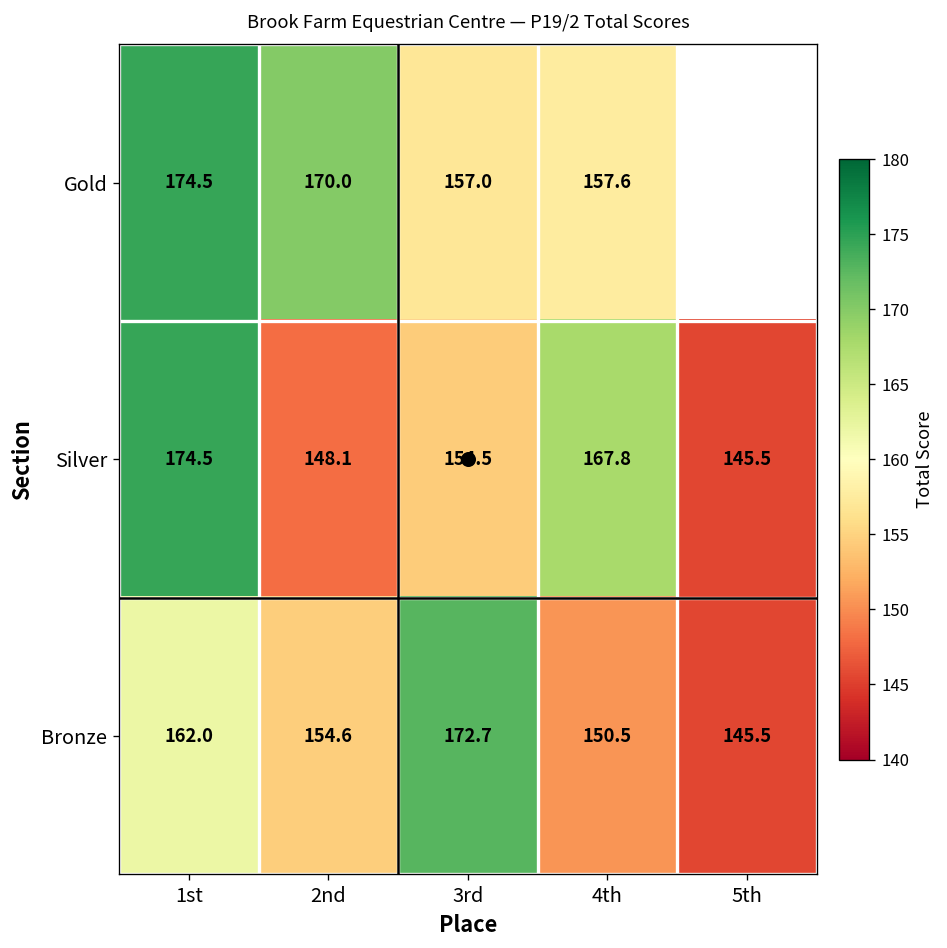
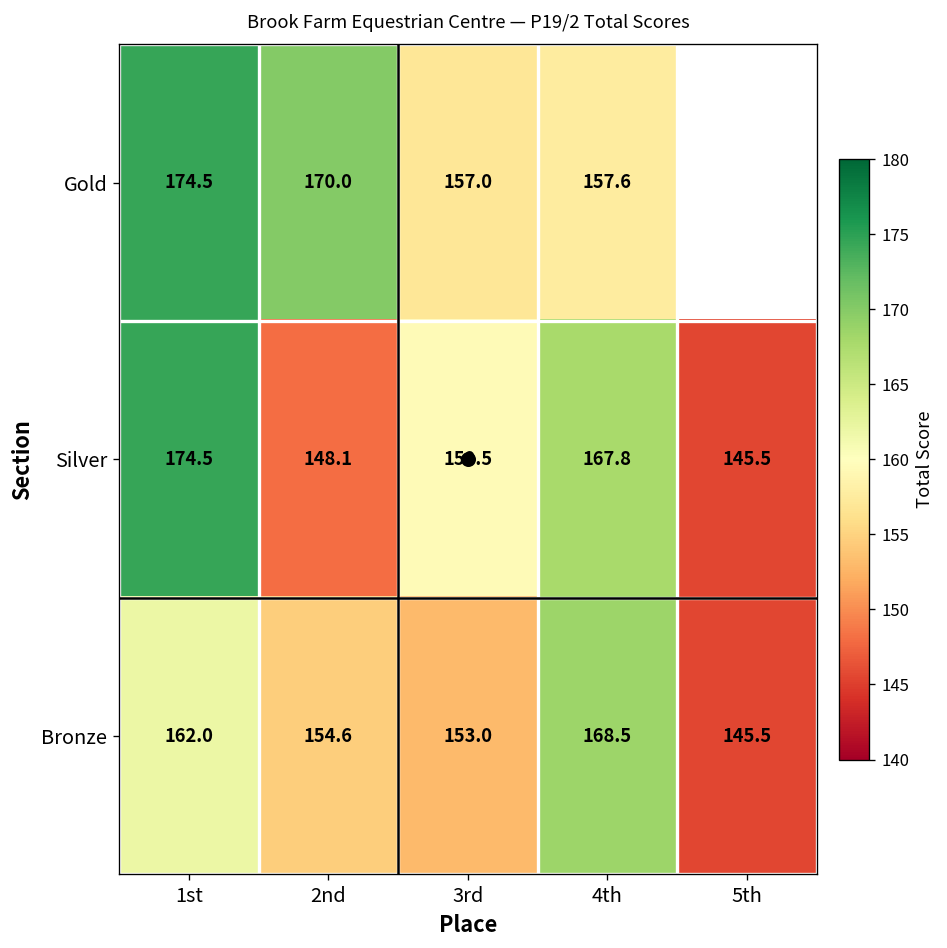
Silver, 3rd: 154.5 -> 159.5
Bronze, 3rd: 172.7 -> 153.0
Bronze, 4th: 150.5 -> 168.5
